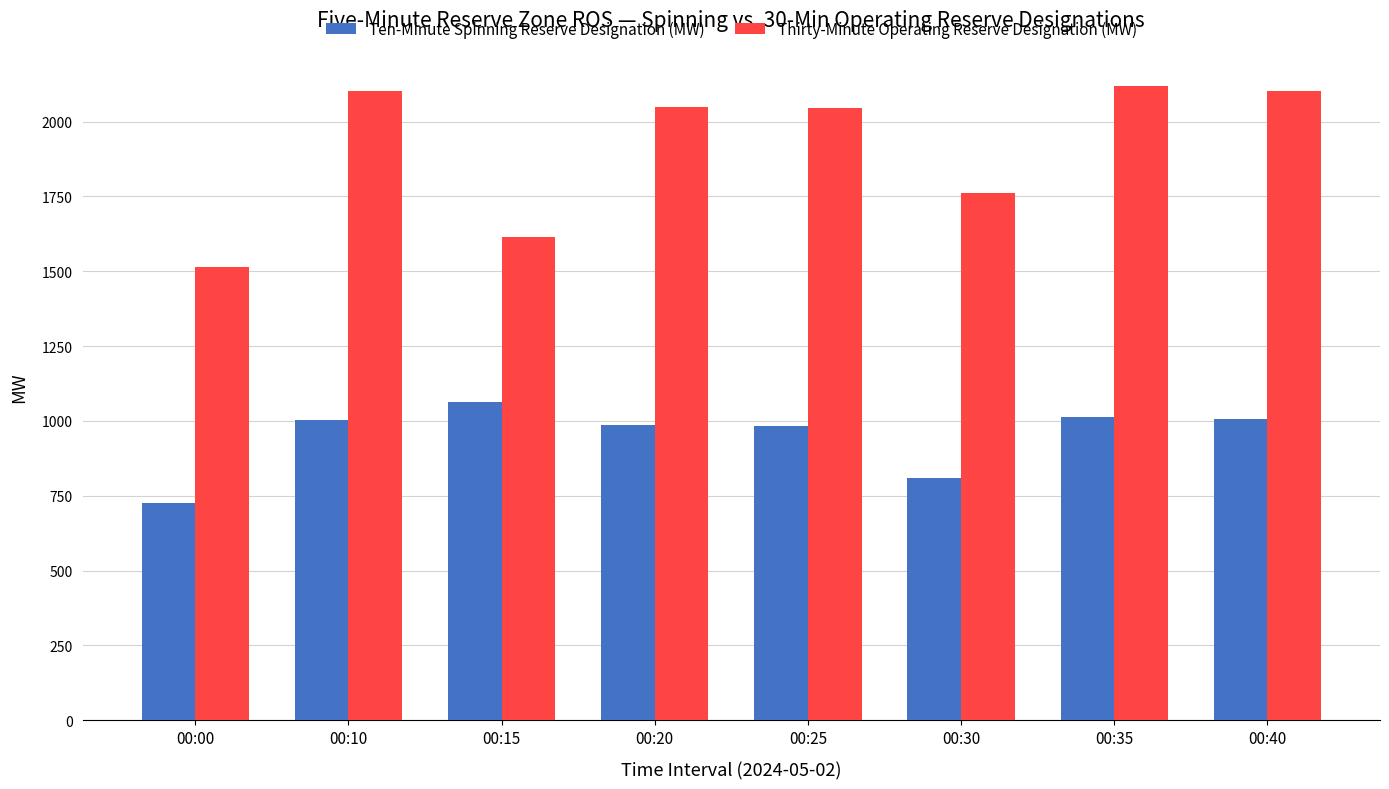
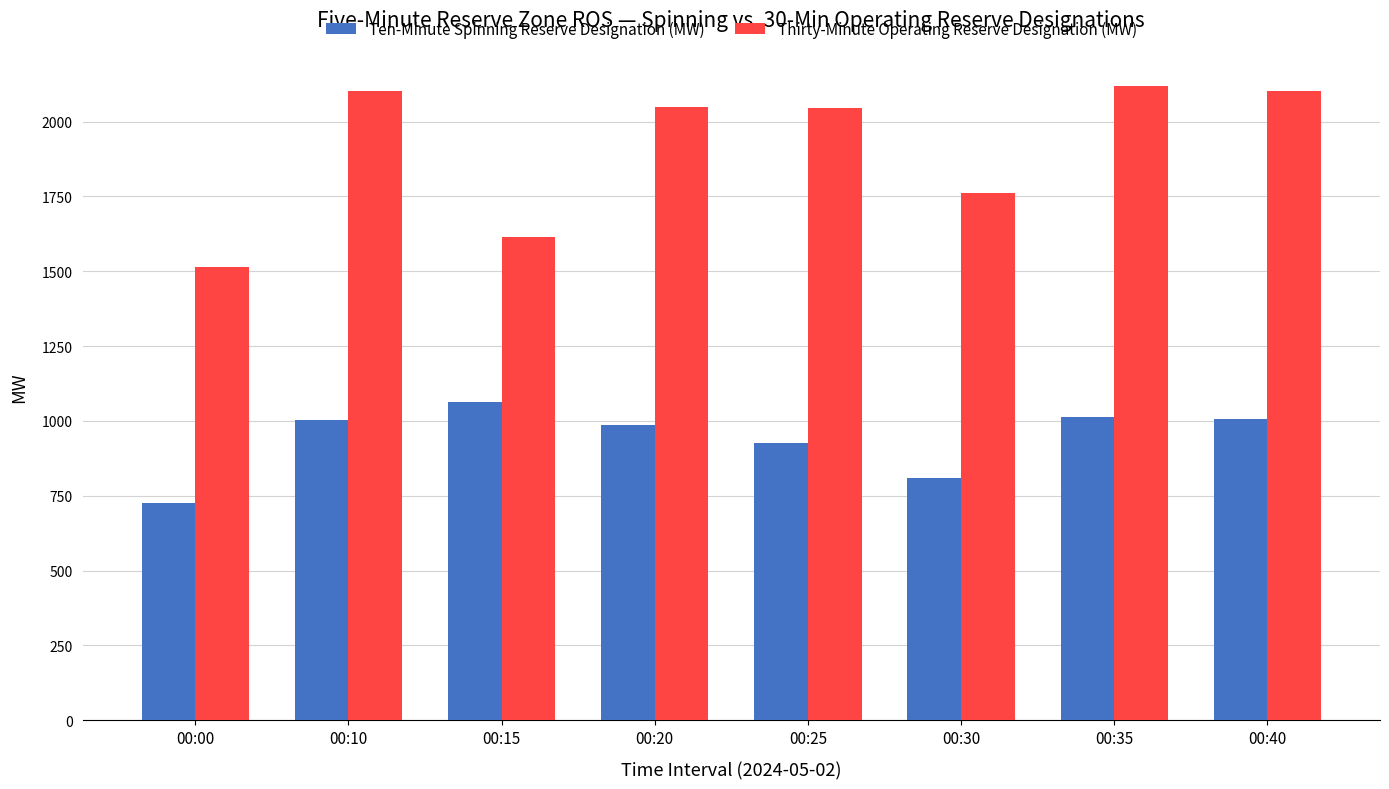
Ten-Minute Spinning Reserve Designation (MW), 00:25: 980 -> 920
